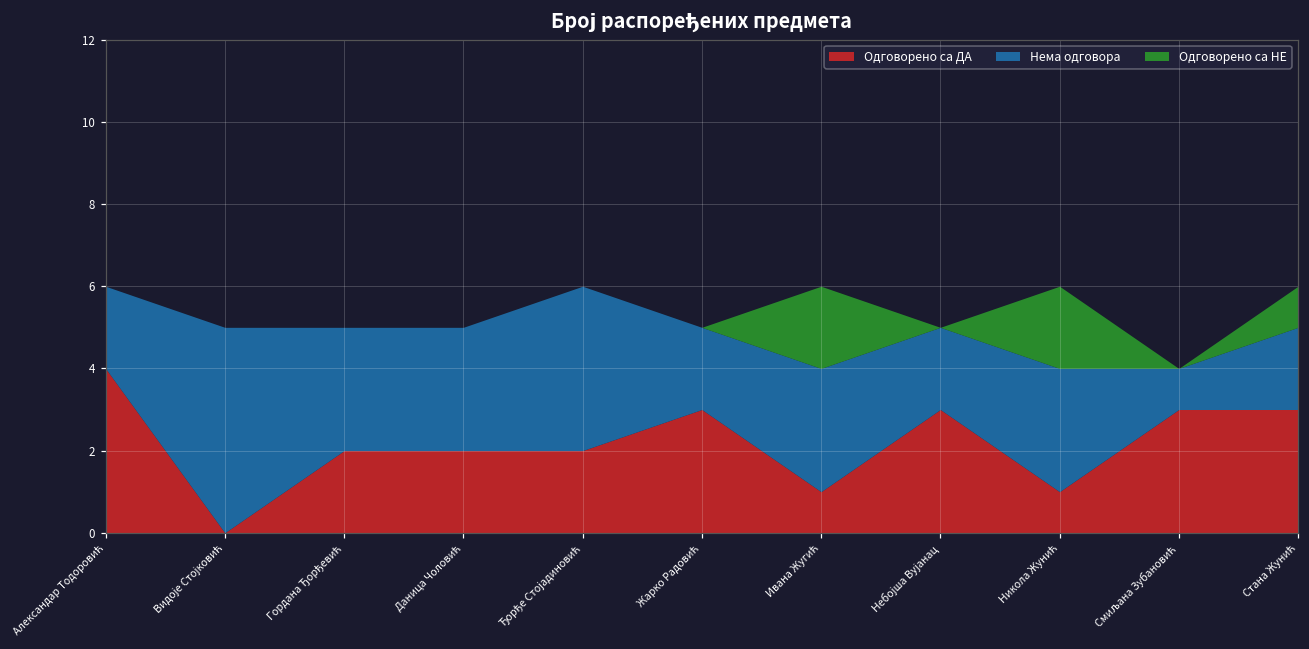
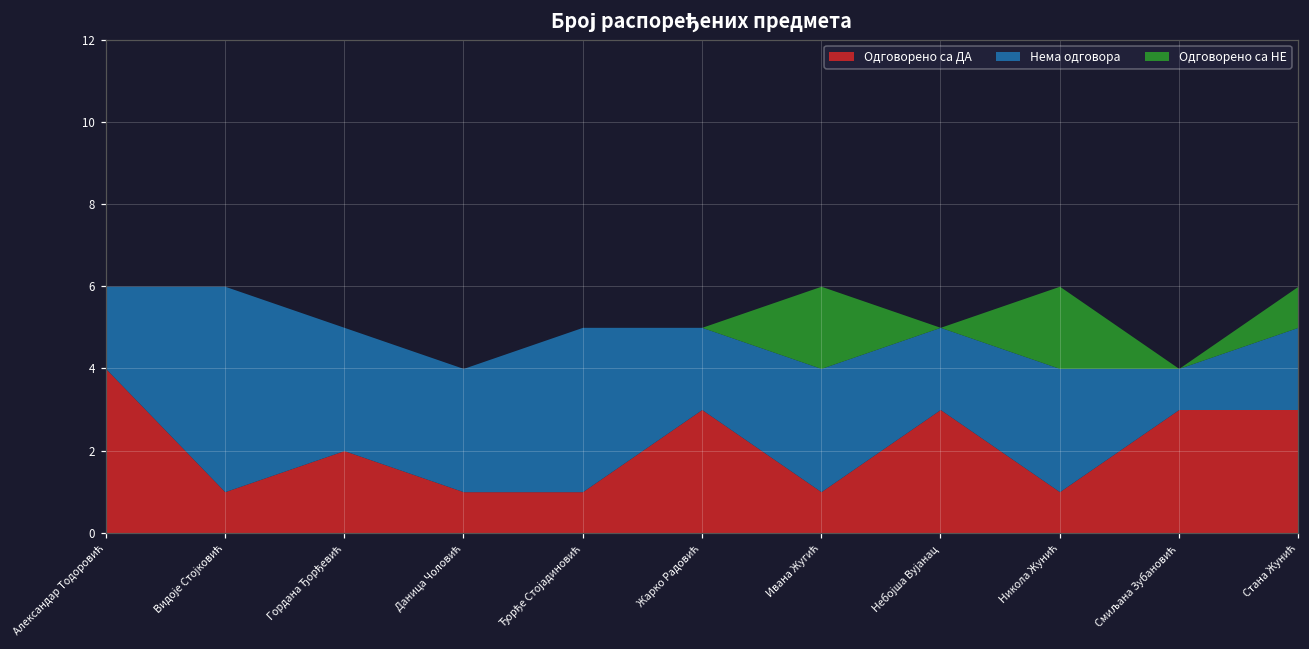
Одговорено са ДА, Видоје Стојковић: 0 -> 1
Одговорено са ДА, Даница Чоловић: 2 -> 1
Одговорено са ДА, Ђорђе Стојадиновић: 2 -> 1
